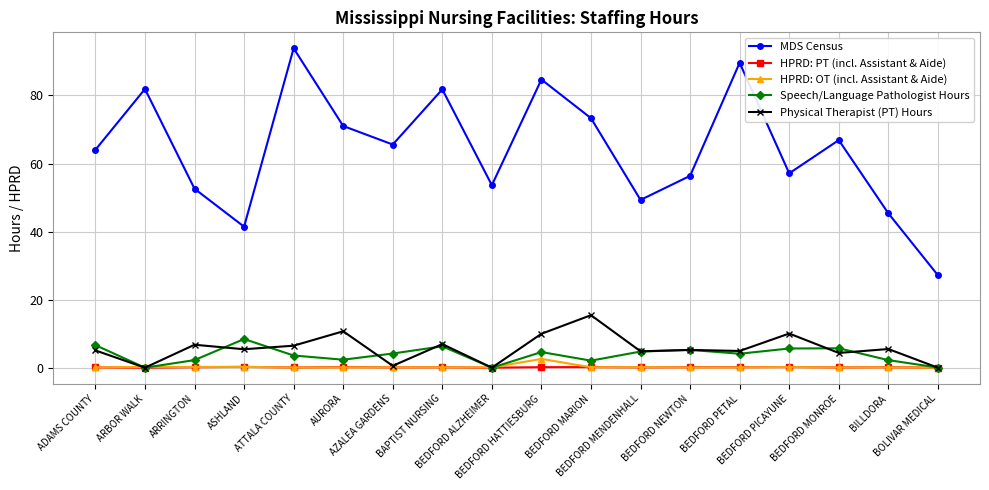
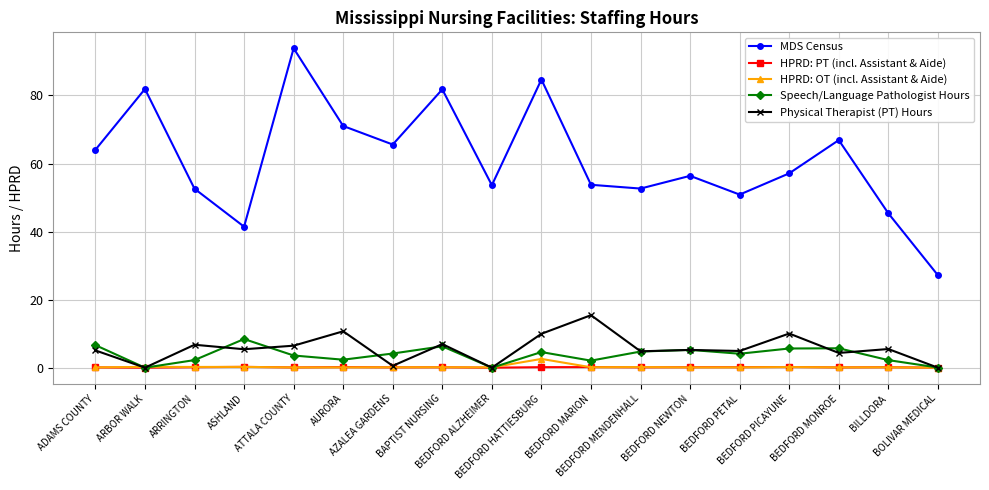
MDS Census, BEDFORD MARION: 73 -> 54
MDS Census, BEDFORD MENDENHALL: 49 -> 53
MDS Census, BEDFORD PETAL: 90 -> 51
